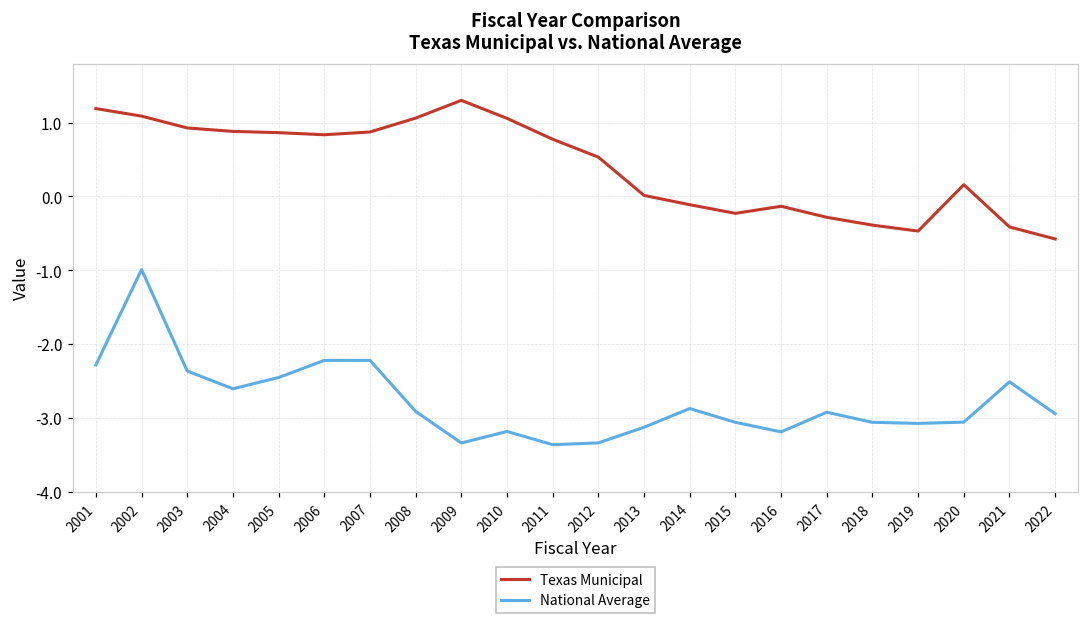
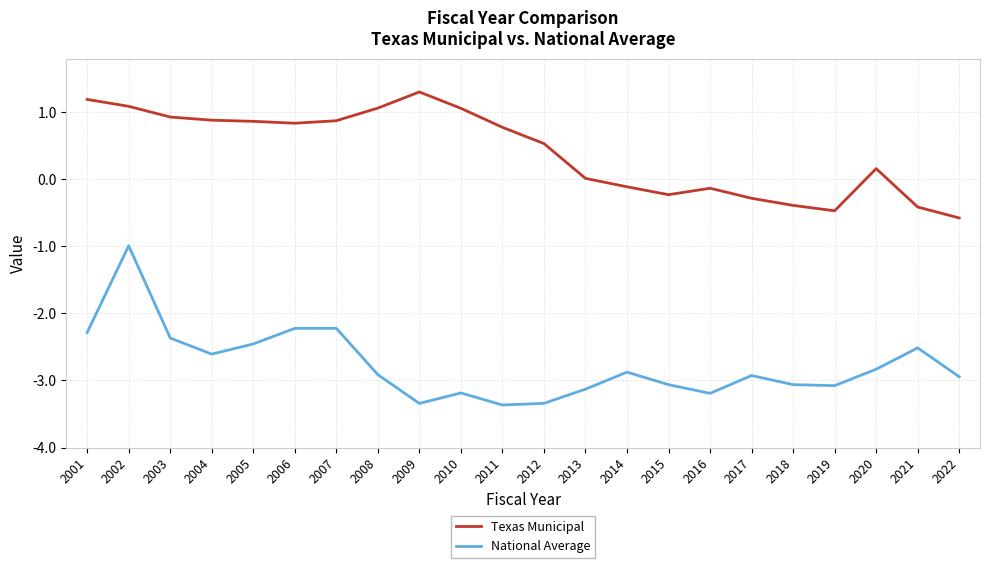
National Average, 2020: -3.1 -> -2.8
